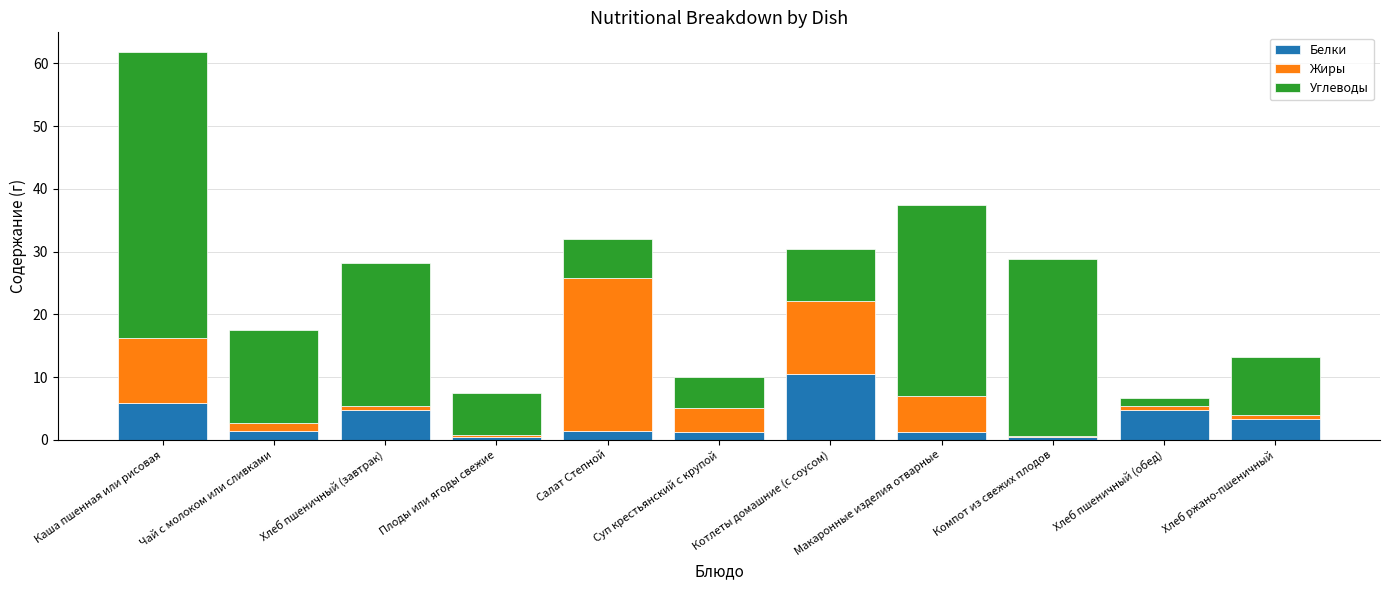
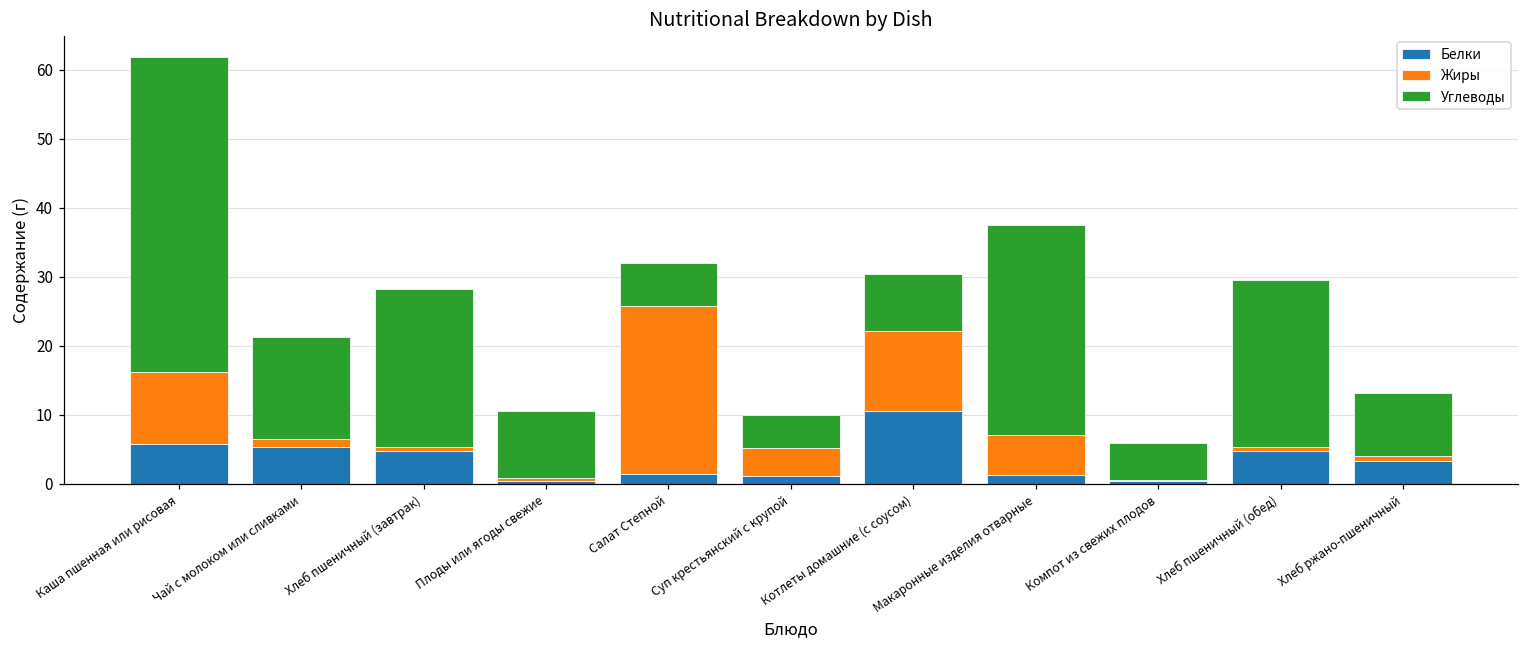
Белки, Чай с молоком или сливками: 1 -> 5
Углеводы, Плоды или ягоды свежие: 7 -> 10
Углеводы, Компот из свежих плодов: 28 -> 5
Углеводы, Хлеб пшеничный (обед): 1 -> 24
